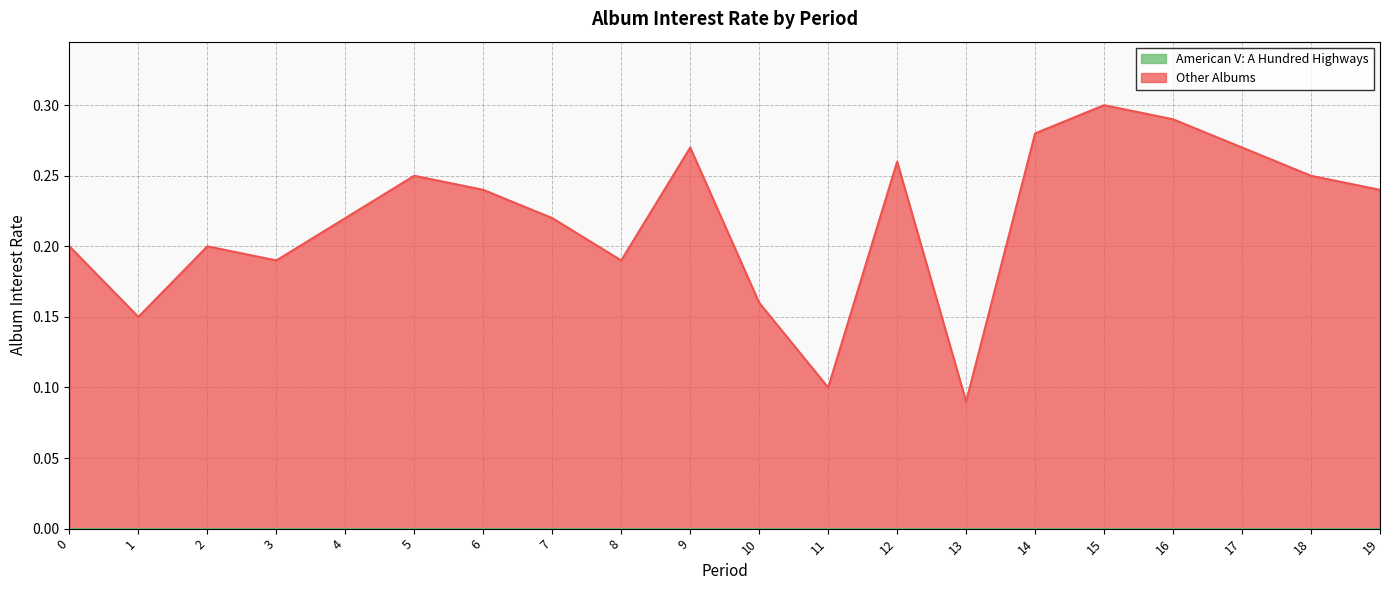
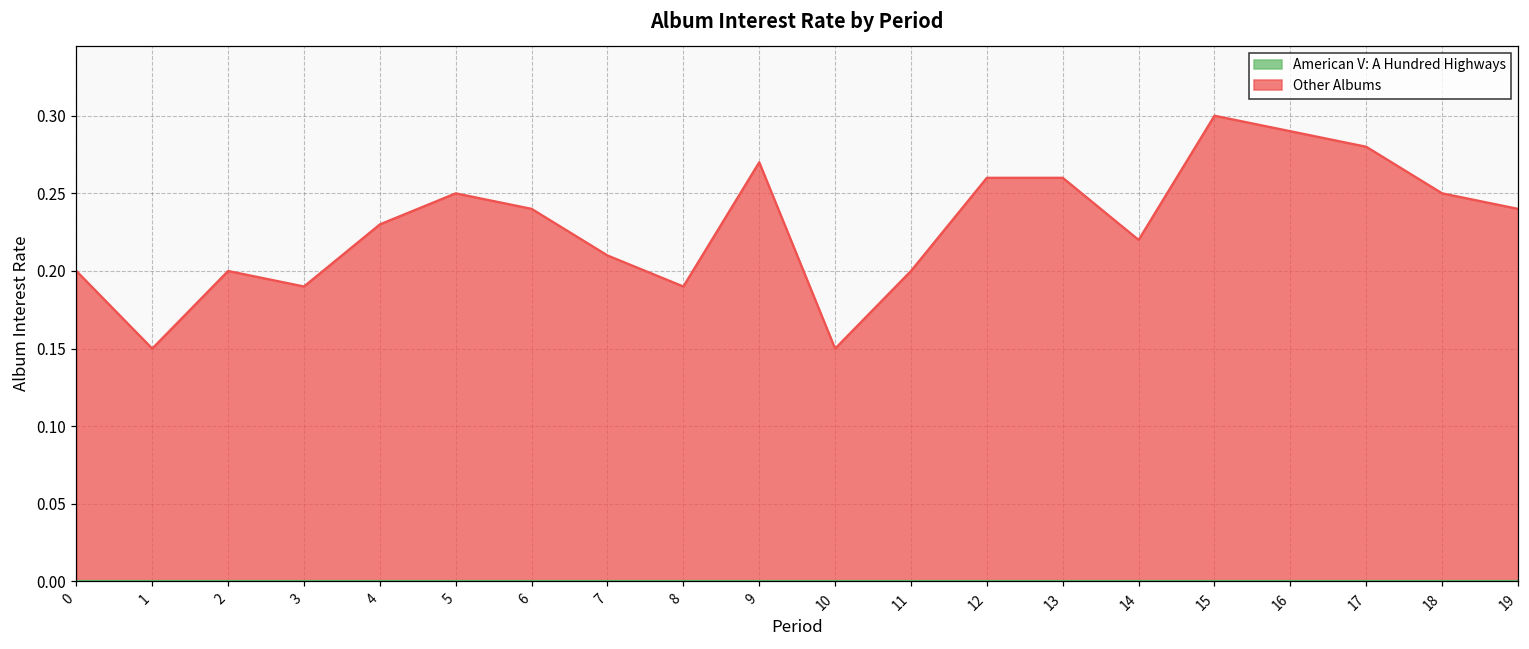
Other Albums, 4: 0.22 -> 0.23
Other Albums, 7: 0.22 -> 0.21
Other Albums, 10: 0.16 -> 0.15
Other Albums, 11: 0.1 -> 0.2
Other Albums, 13: 0.09 -> 0.26
Other Albums, 14: 0.28 -> 0.22
Other Albums, 17: 0.27 -> 0.28
